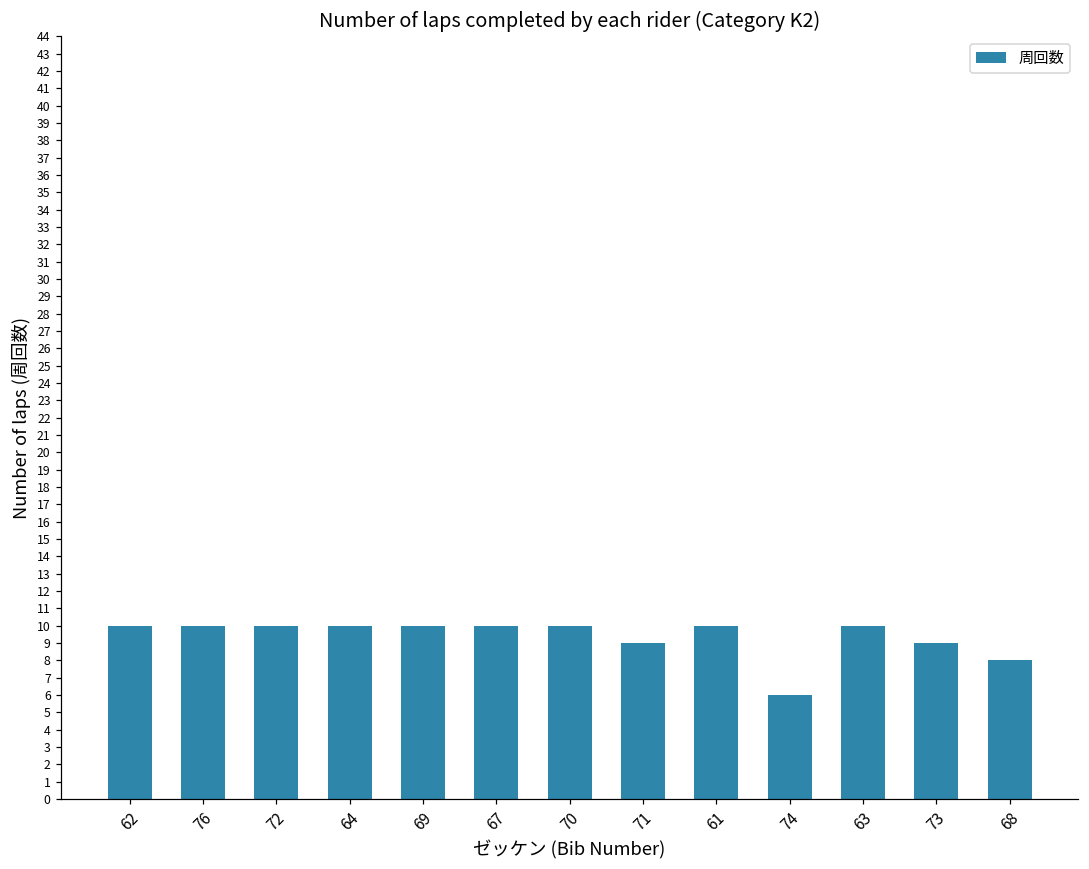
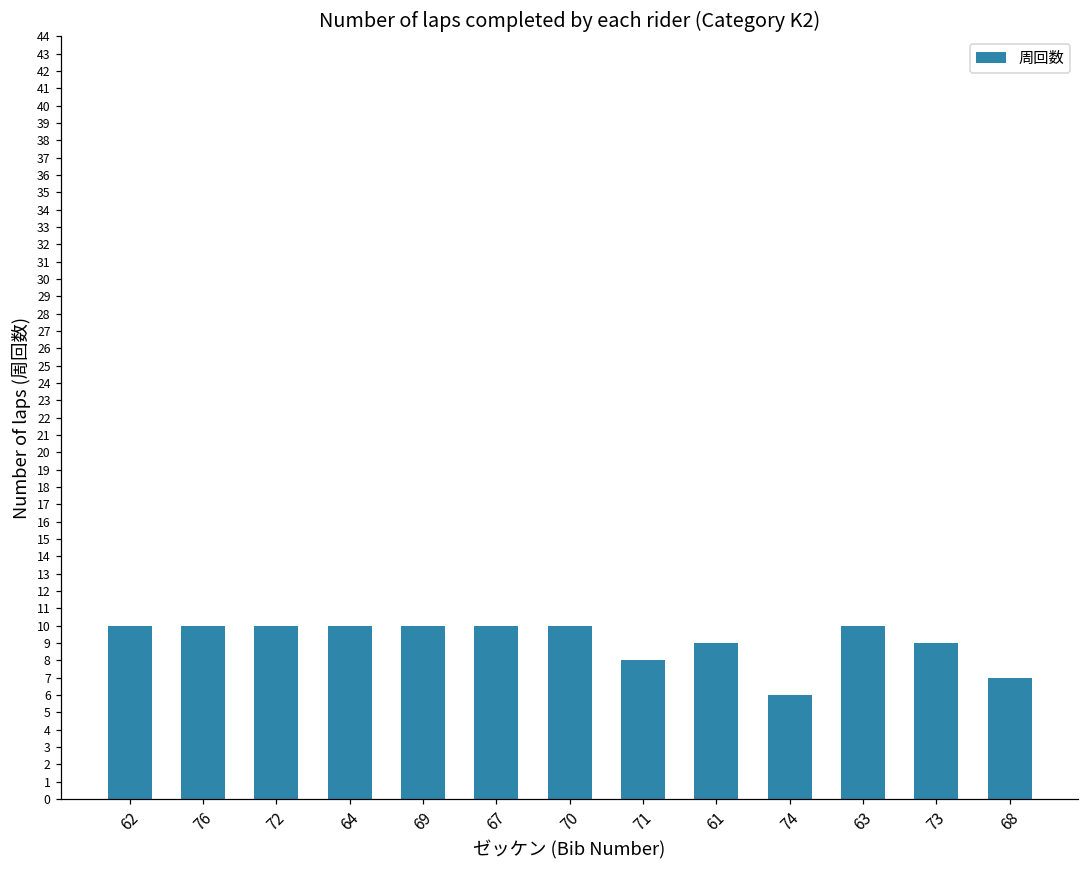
71: 9 -> 8
61: 10 -> 9
68: 8 -> 7
